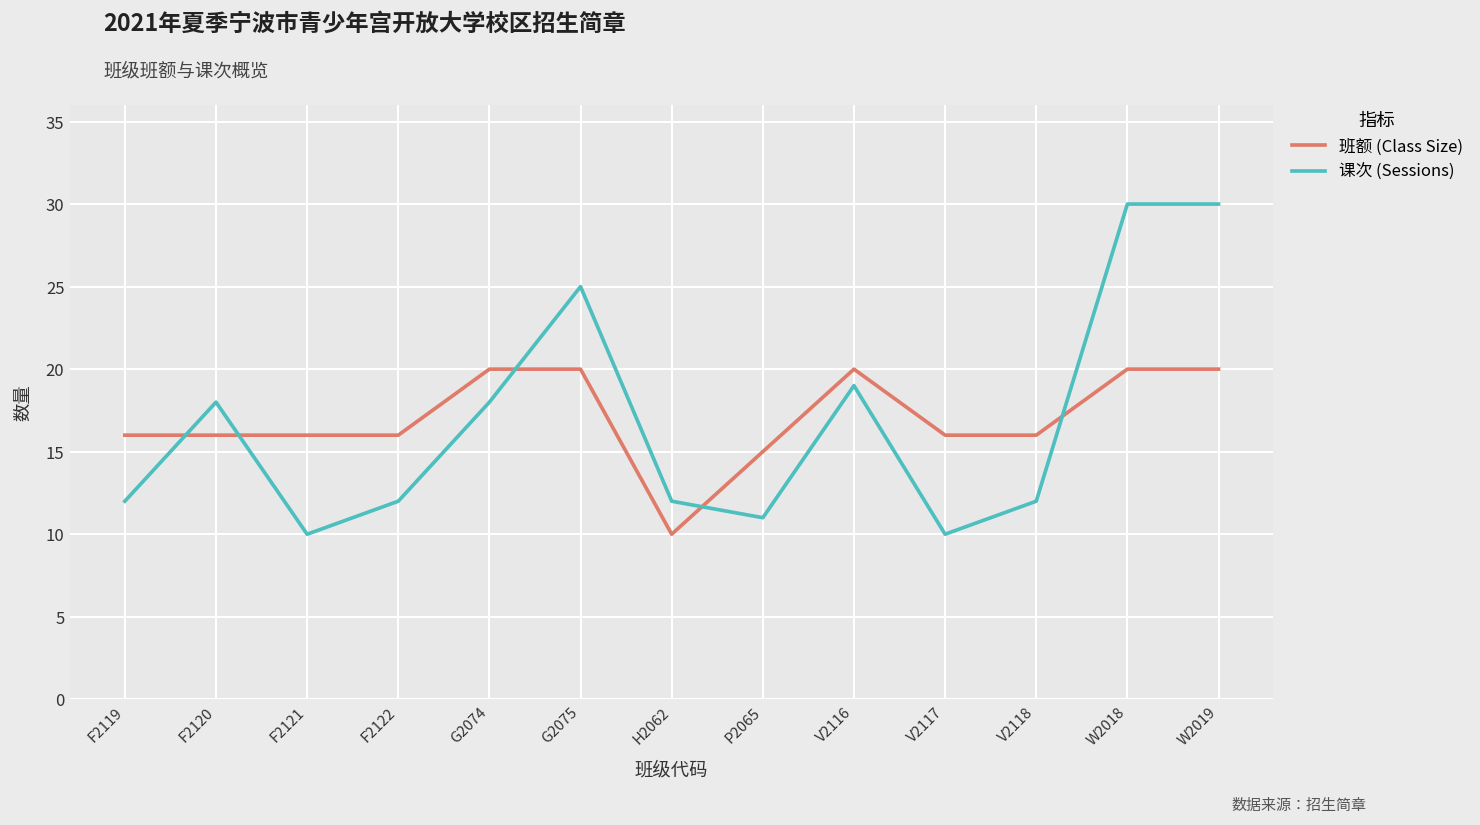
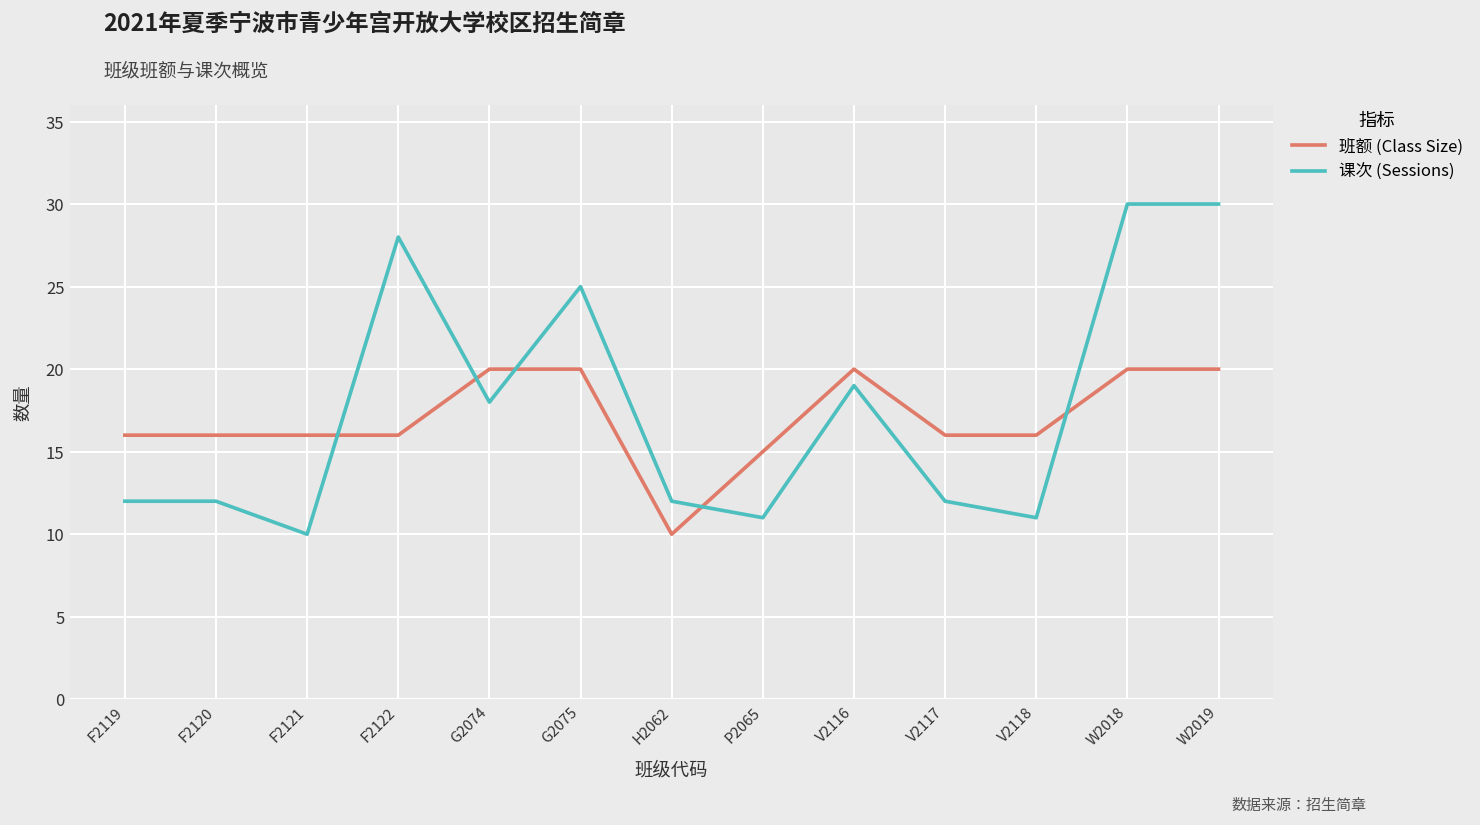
课次 (Sessions), F2120: 18 -> 12
课次 (Sessions), F2122: 12 -> 28
课次 (Sessions), V2117: 10 -> 12
课次 (Sessions), V2118: 12 -> 11
